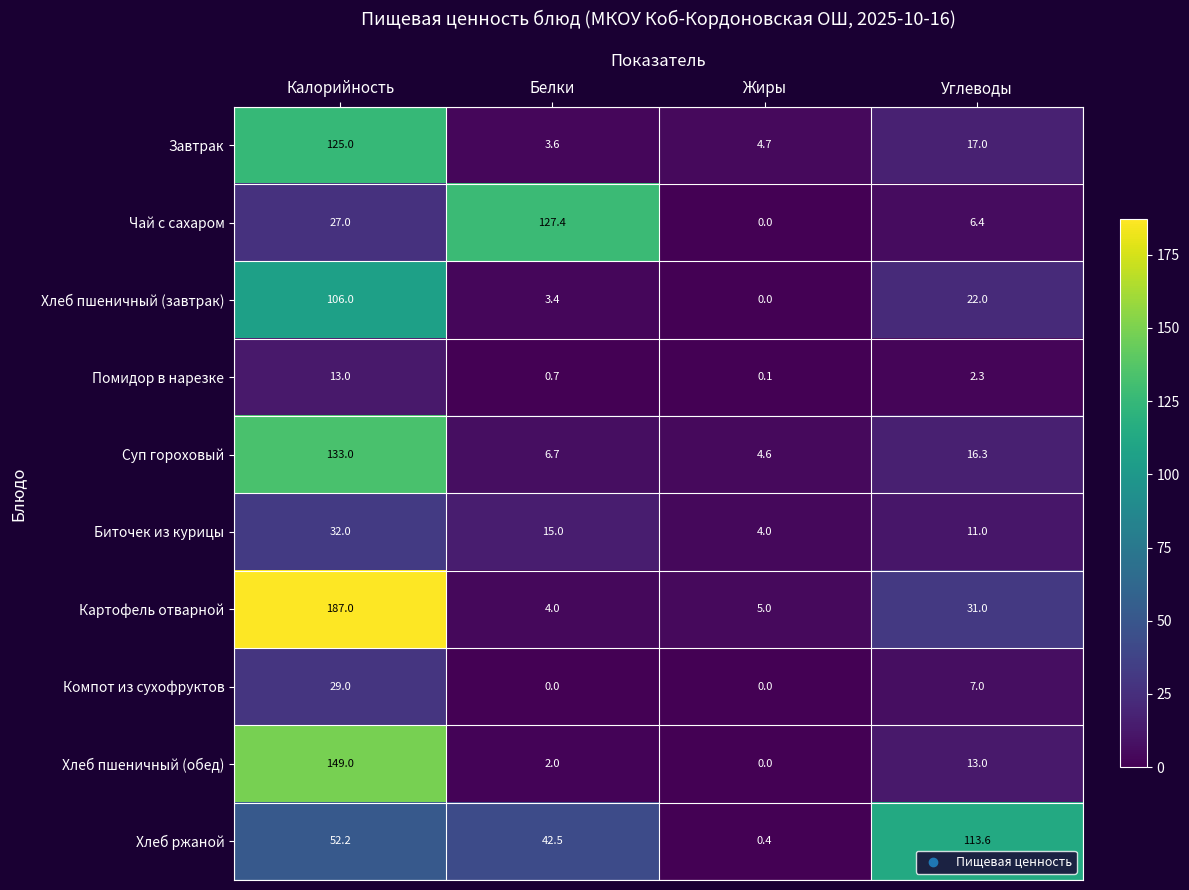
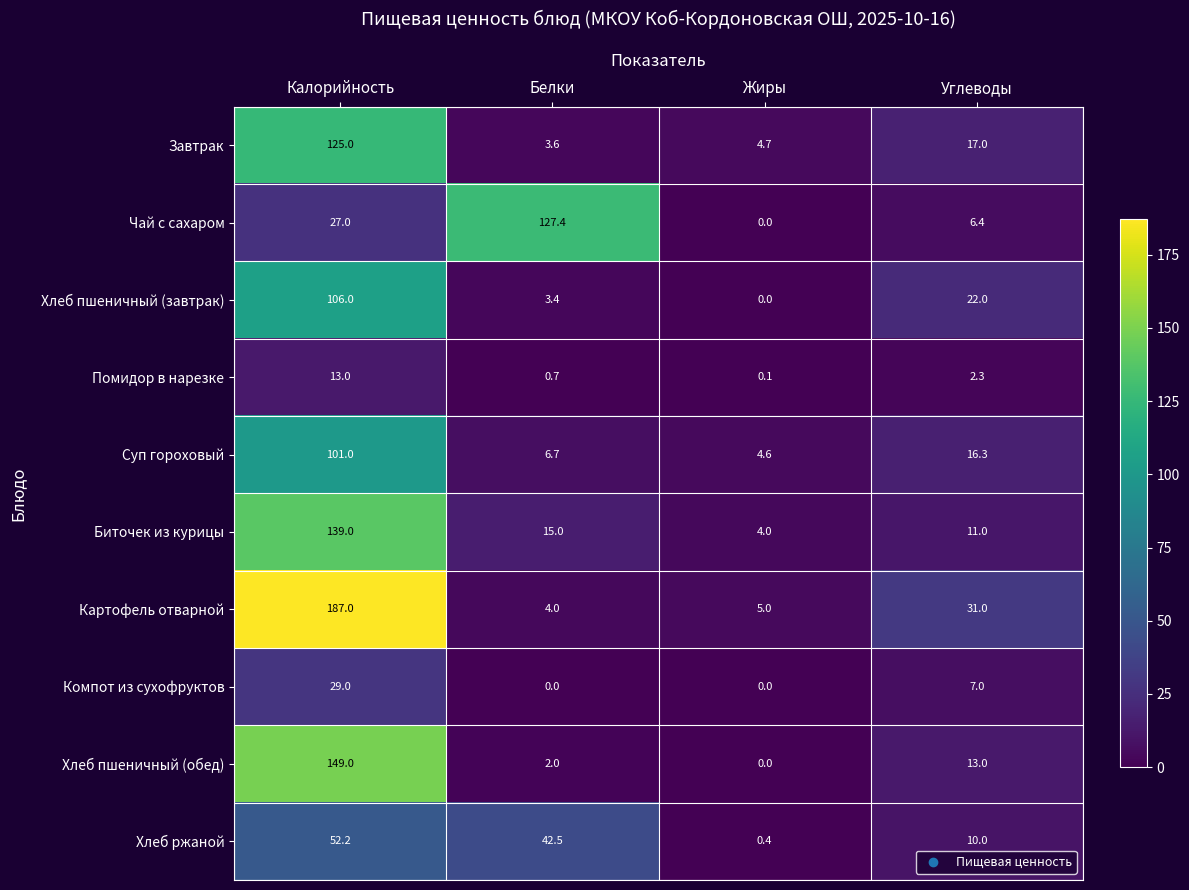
Суп гороховый, Калорийность: 133.0 -> 101.0
Биточек из курицы, Калорийность: 32.0 -> 139.0
Хлеб ржаной, Углеводы: 113.6 -> 10.0
